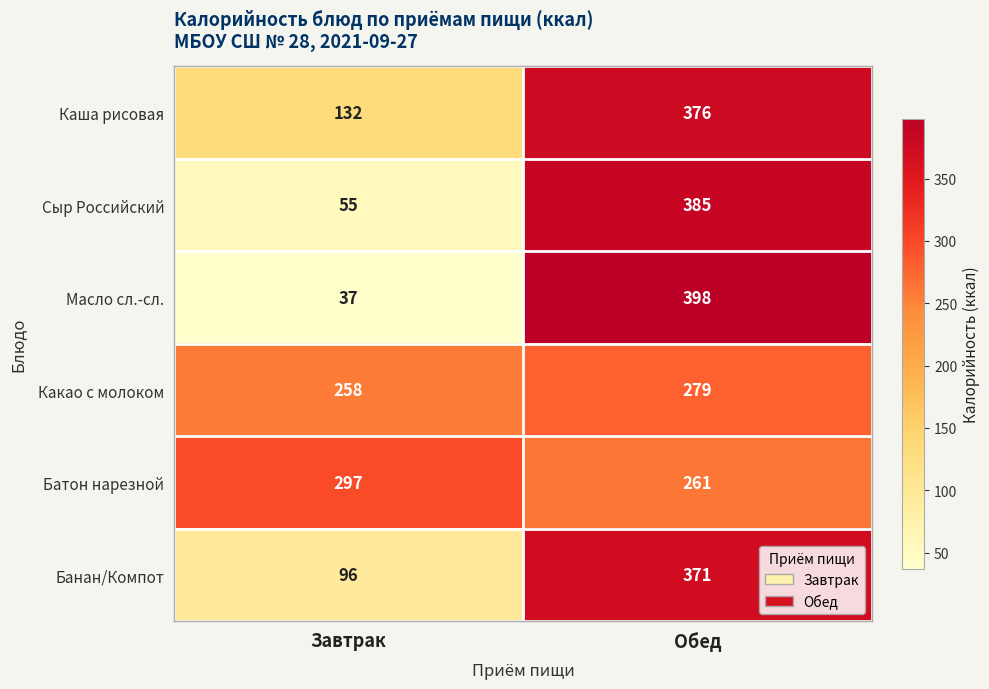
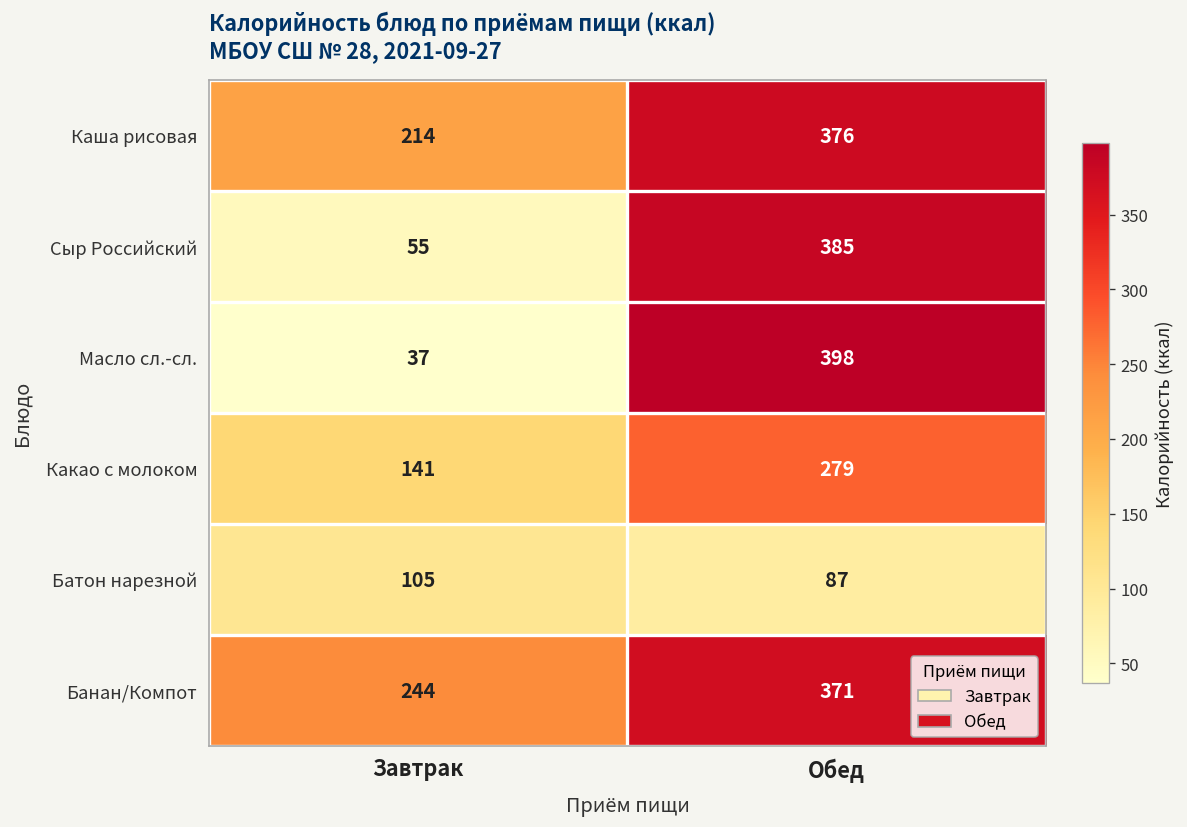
Каша рисовая, Завтрак: 132 -> 214
Какао с молоком, Завтрак: 258 -> 141
Батон нарезной, Завтрак: 297 -> 105
Батон нарезной, Обед: 261 -> 87
Банан/Компот, Завтрак: 96 -> 244
